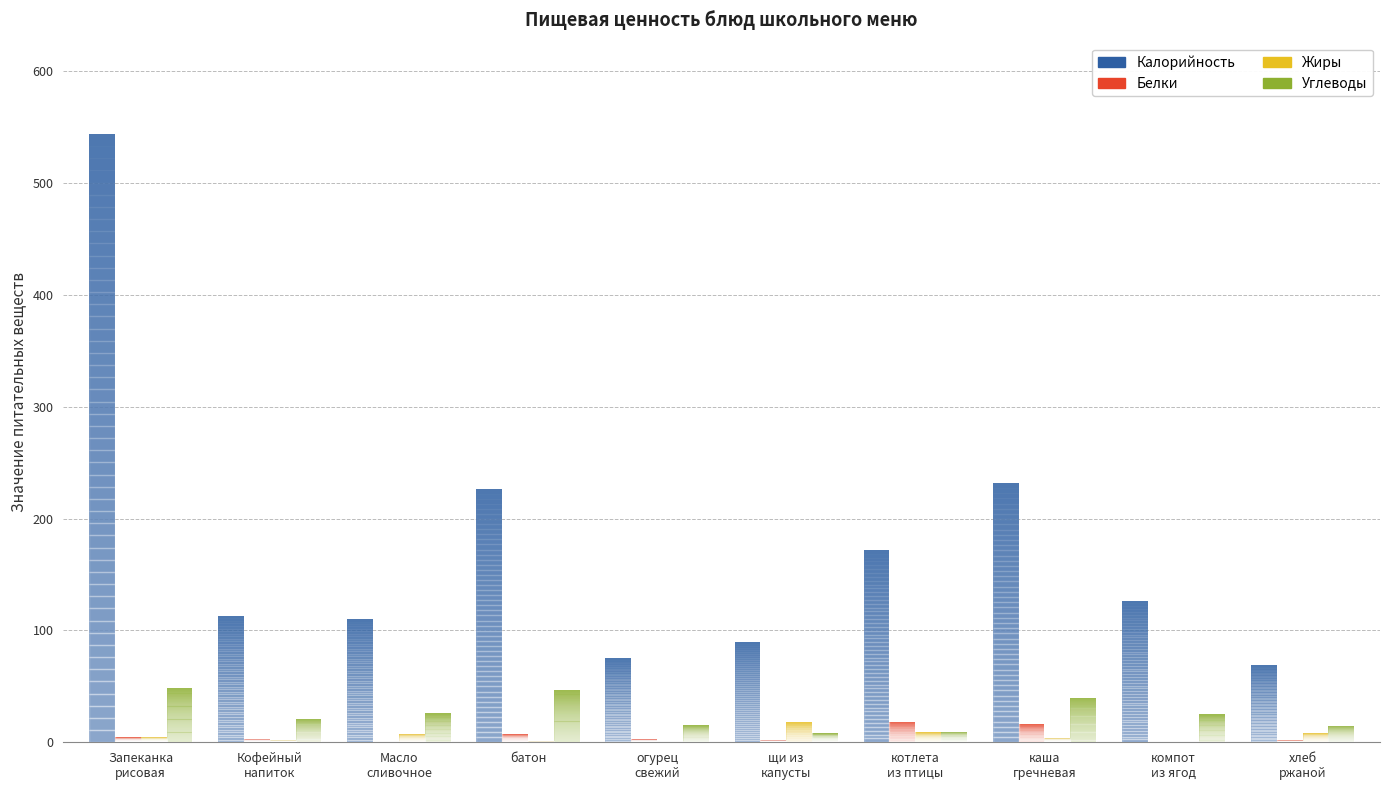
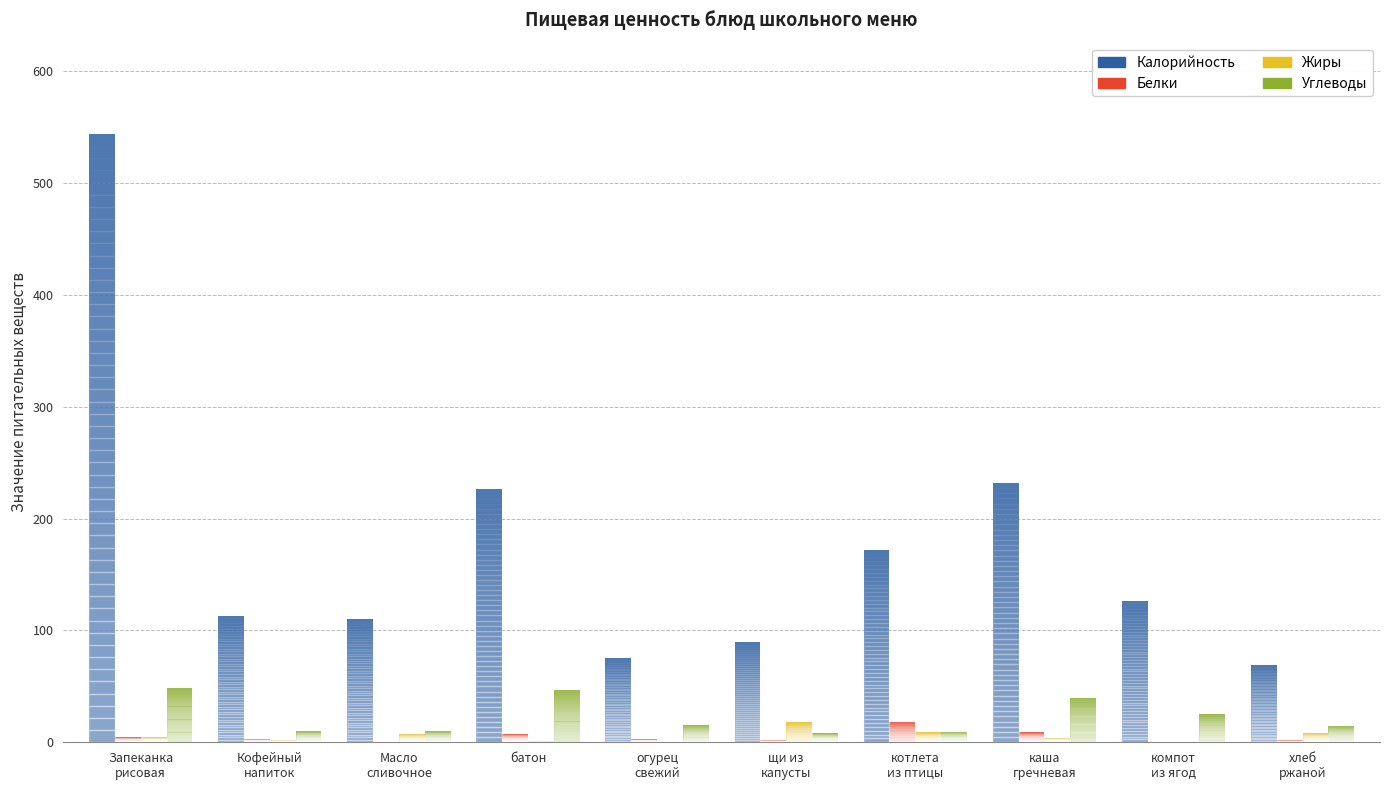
Углеводы, Кофейный напиток: 21 -> 10
Углеводы, Масло сливочное: 26 -> 10
Белки, каша гречневая: 16 -> 9
